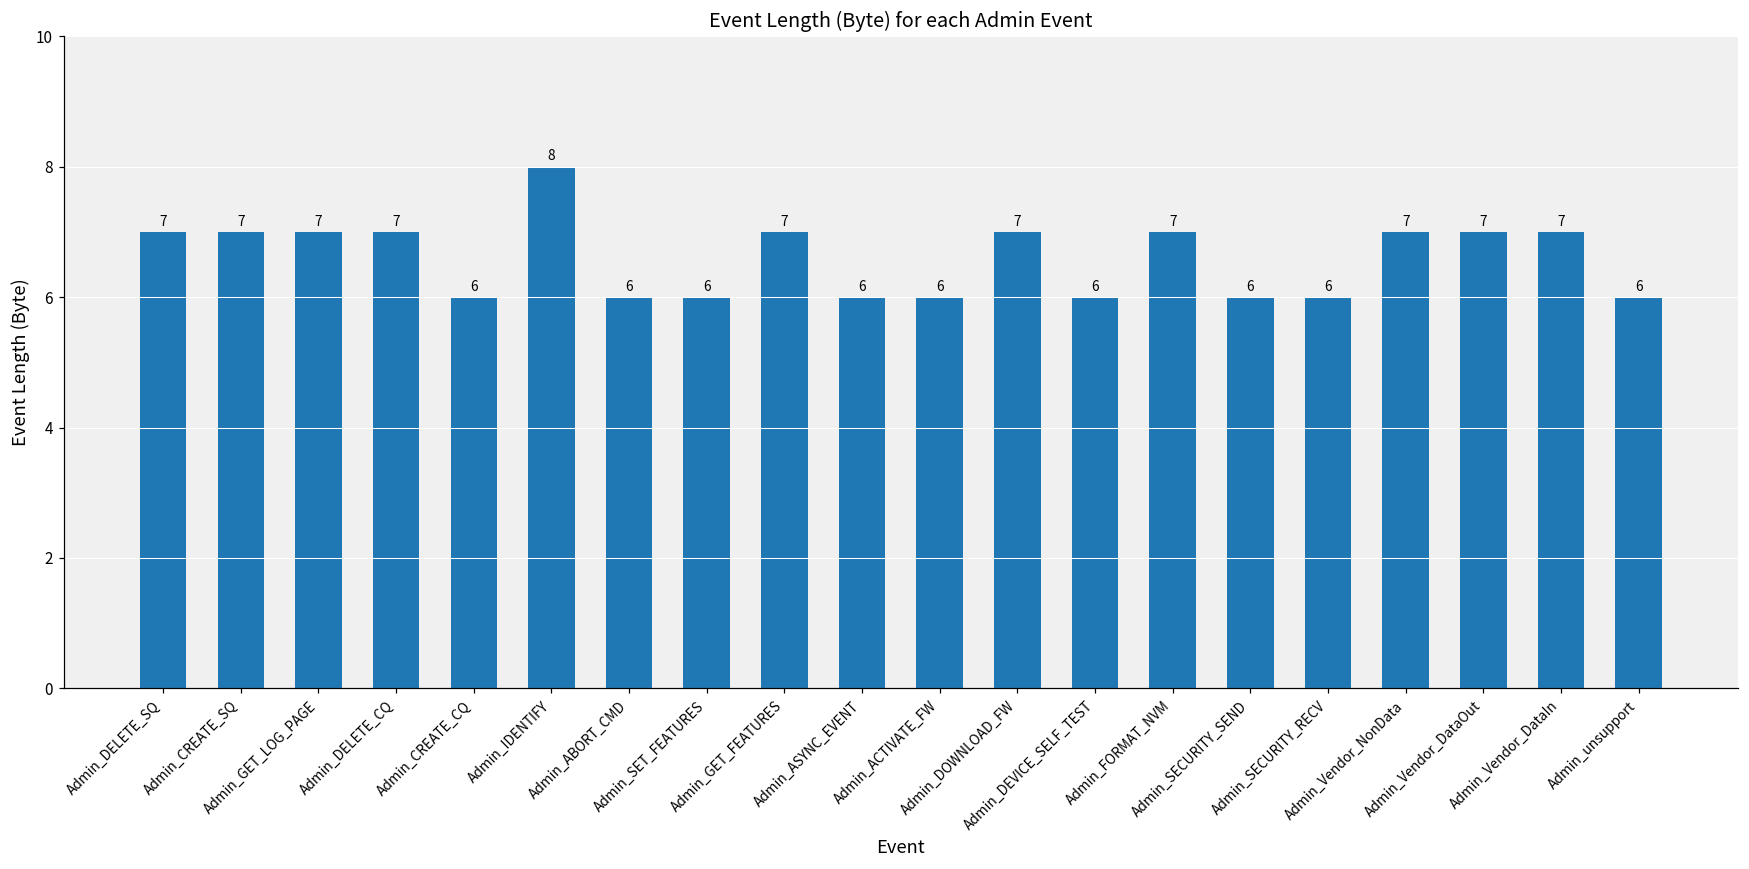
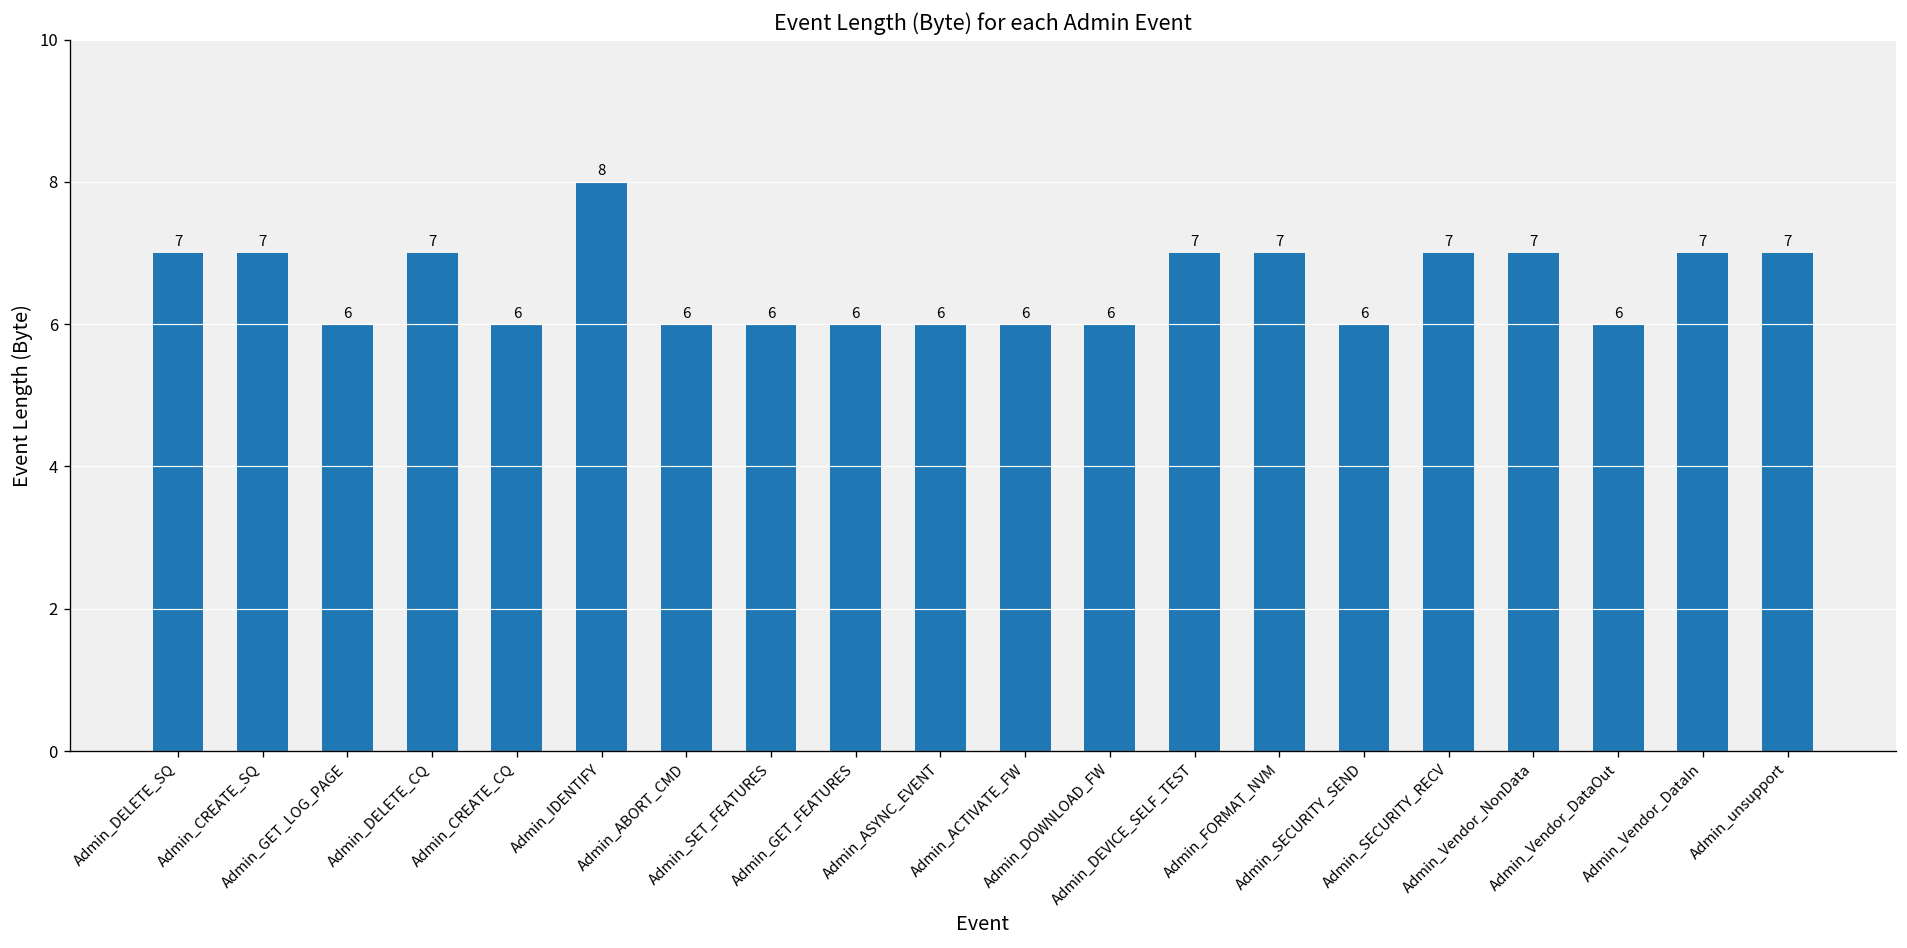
Admin_GET_LOG_PAGE: 7 -> 6
Admin_GET_FEATURES: 7 -> 6
Admin_DOWNLOAD_FW: 7 -> 6
Admin_DEVICE_SELF_TEST: 6 -> 7
Admin_SECURITY_RECV: 6 -> 7
Admin_Vendor_DataOut: 7 -> 6
Admin_unsupport: 6 -> 7
